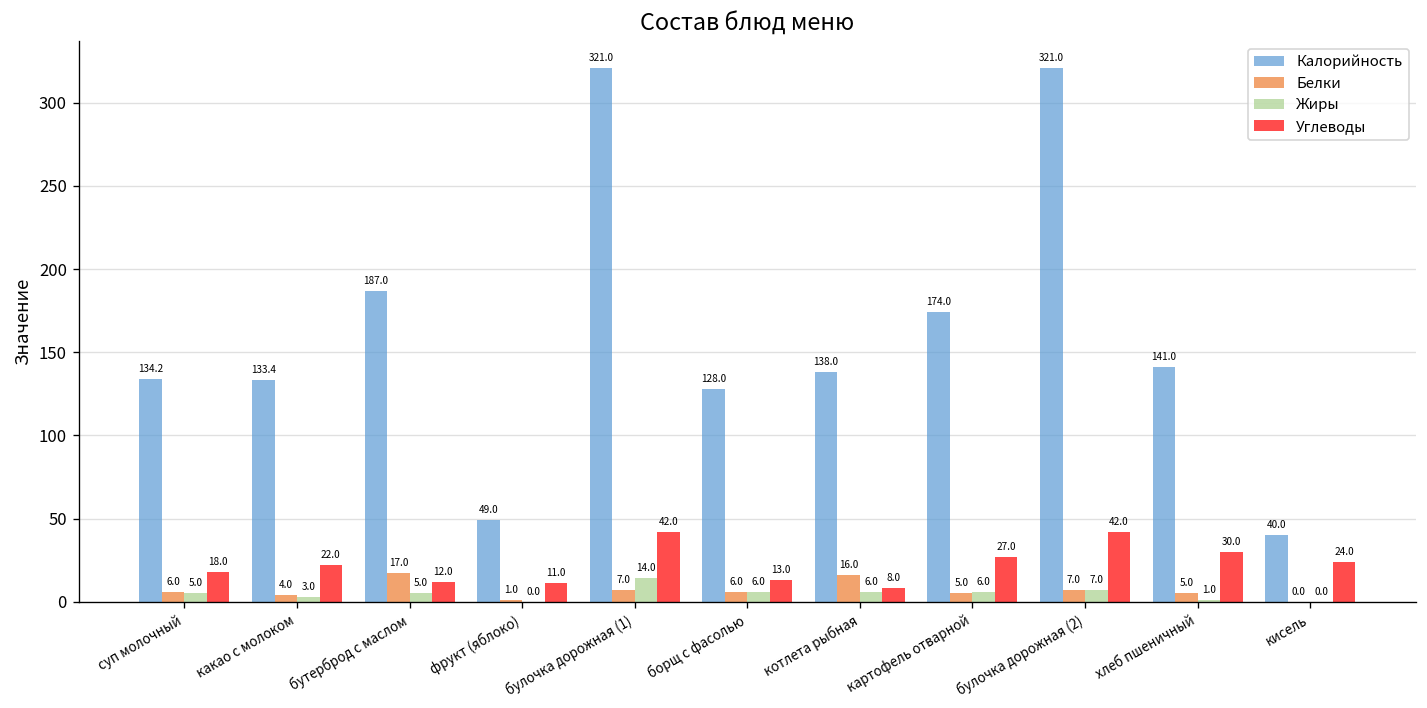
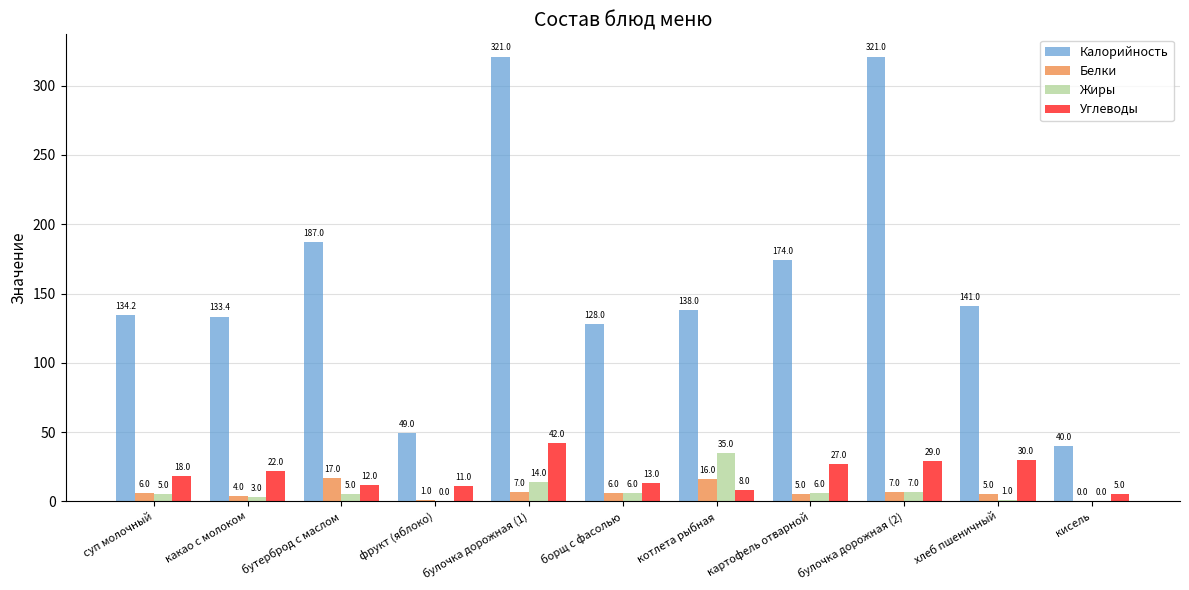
Жиры, котлета рыбная: 6.0 -> 35.0
Углеводы, булочка дорожная (2): 42.0 -> 29.0
Углеводы, кисель: 24.0 -> 5.0
